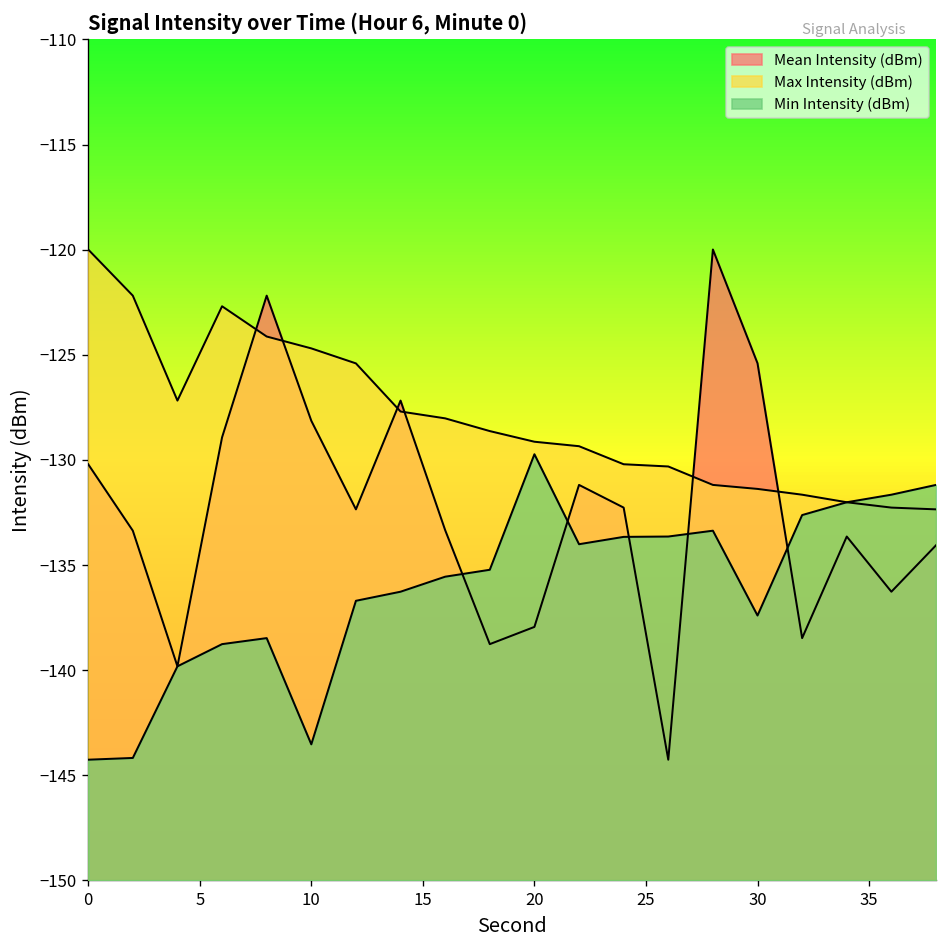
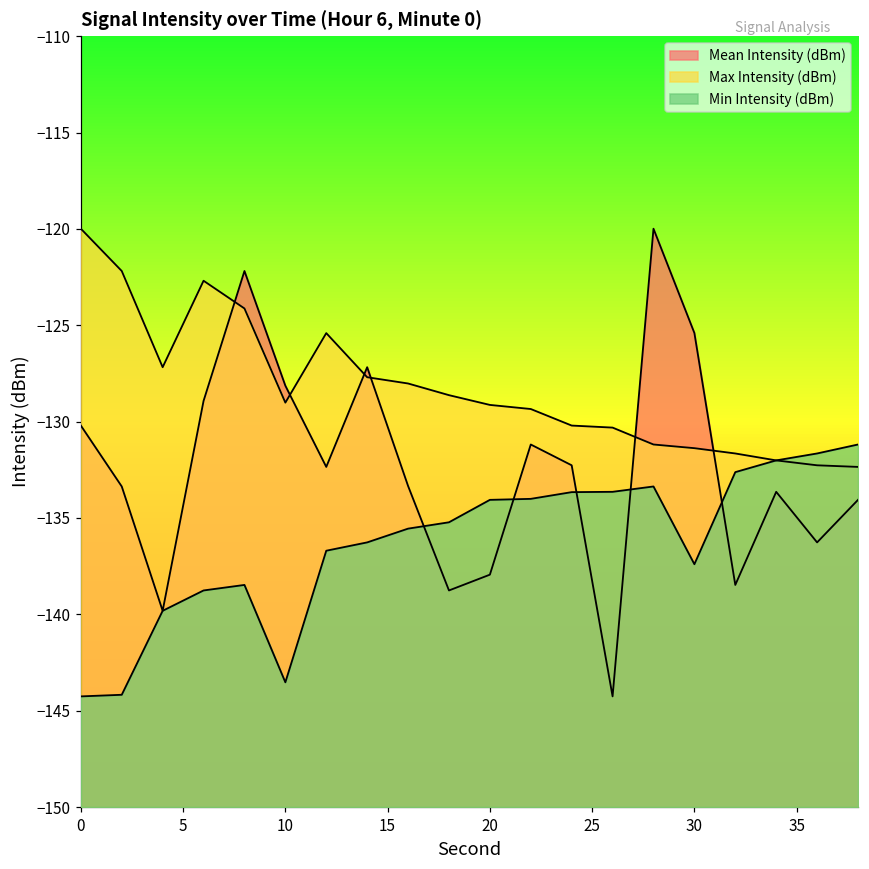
Max Intensity (dBm), 10: -124.7 -> -129.0
Min Intensity (dBm), 20: -129.7 -> -134.1
